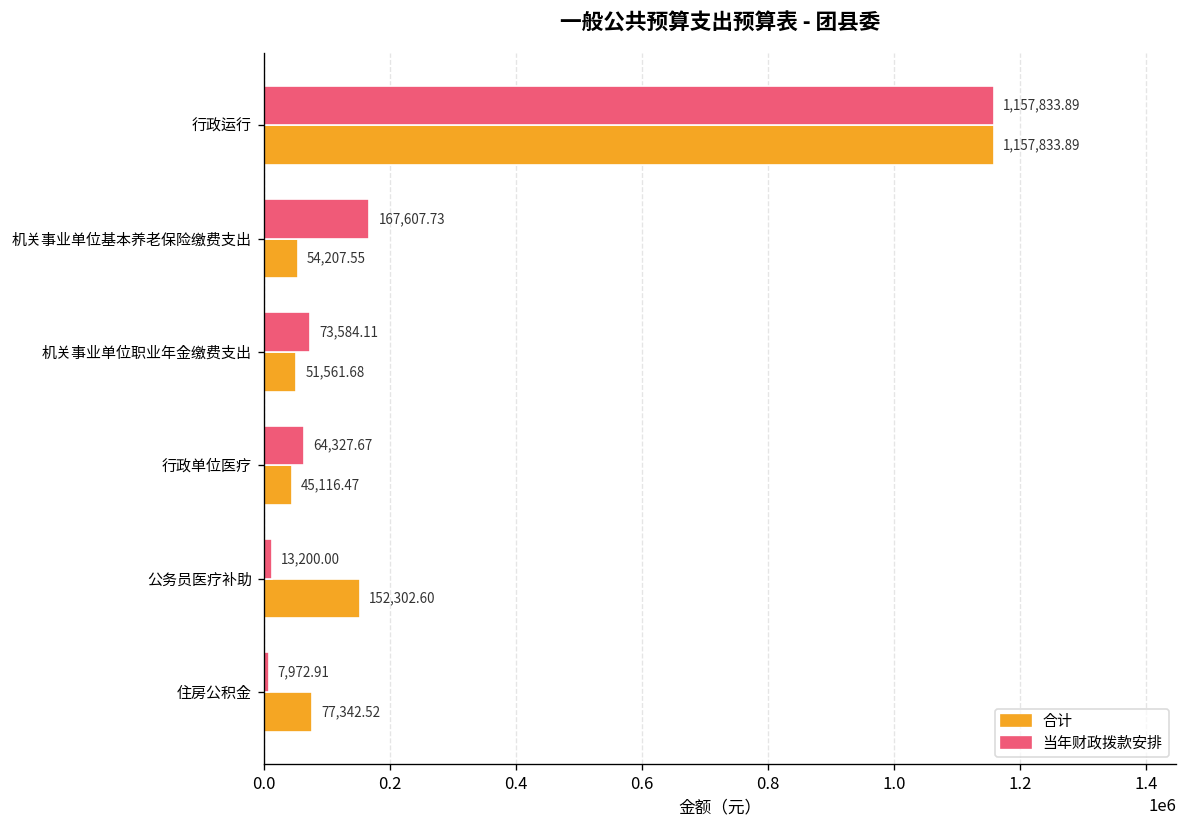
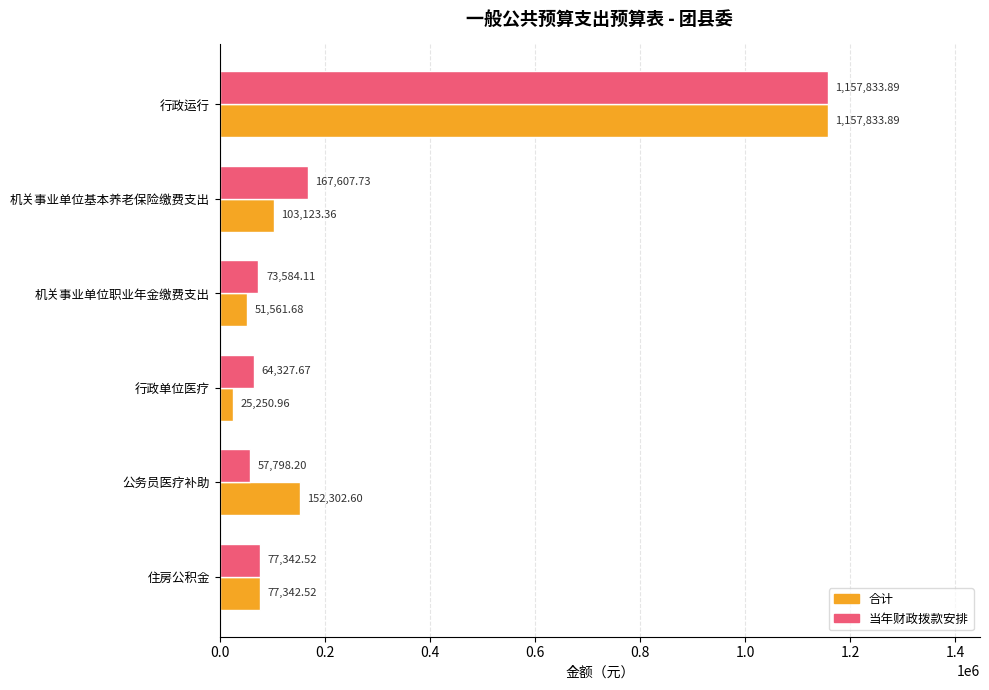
合计, 机关事业单位基本养老保险缴费支出: 54,207.55 -> 103,123.36
合计, 行政单位医疗: 45,116.47 -> 25,250.96
当年财政拨款安排, 公务员医疗补助: 13,200.00 -> 57,798.20
当年财政拨款安排, 住房公积金: 7,972.91 -> 77,342.52
